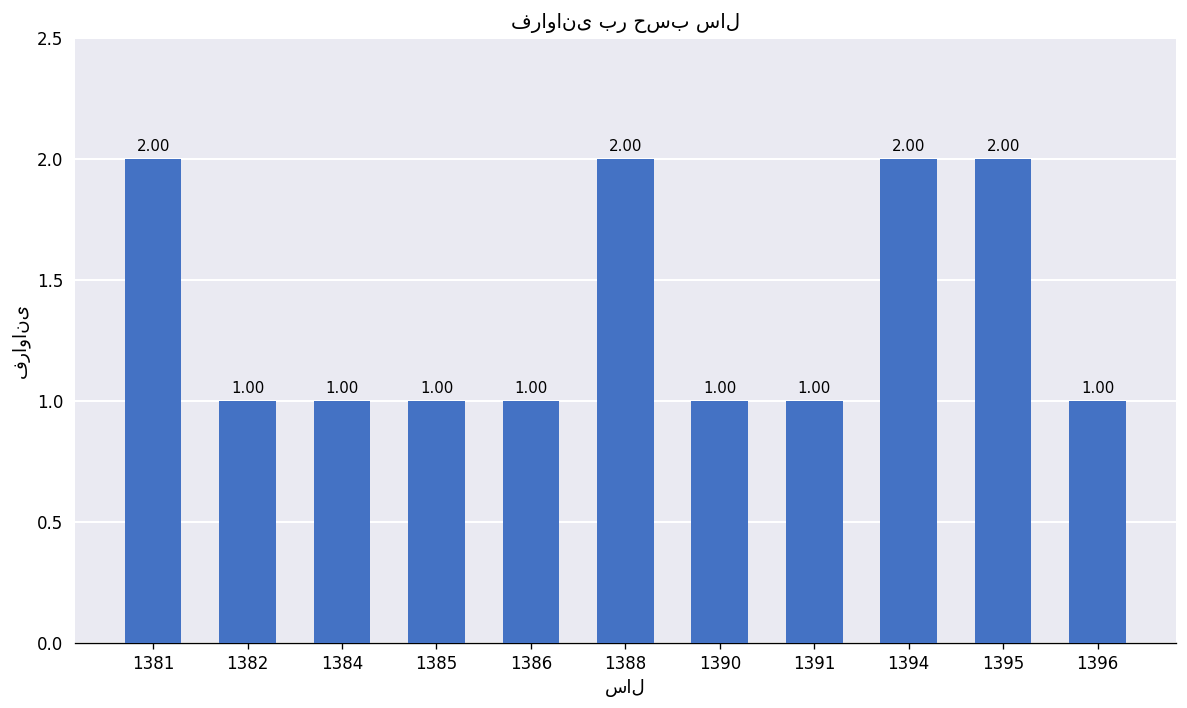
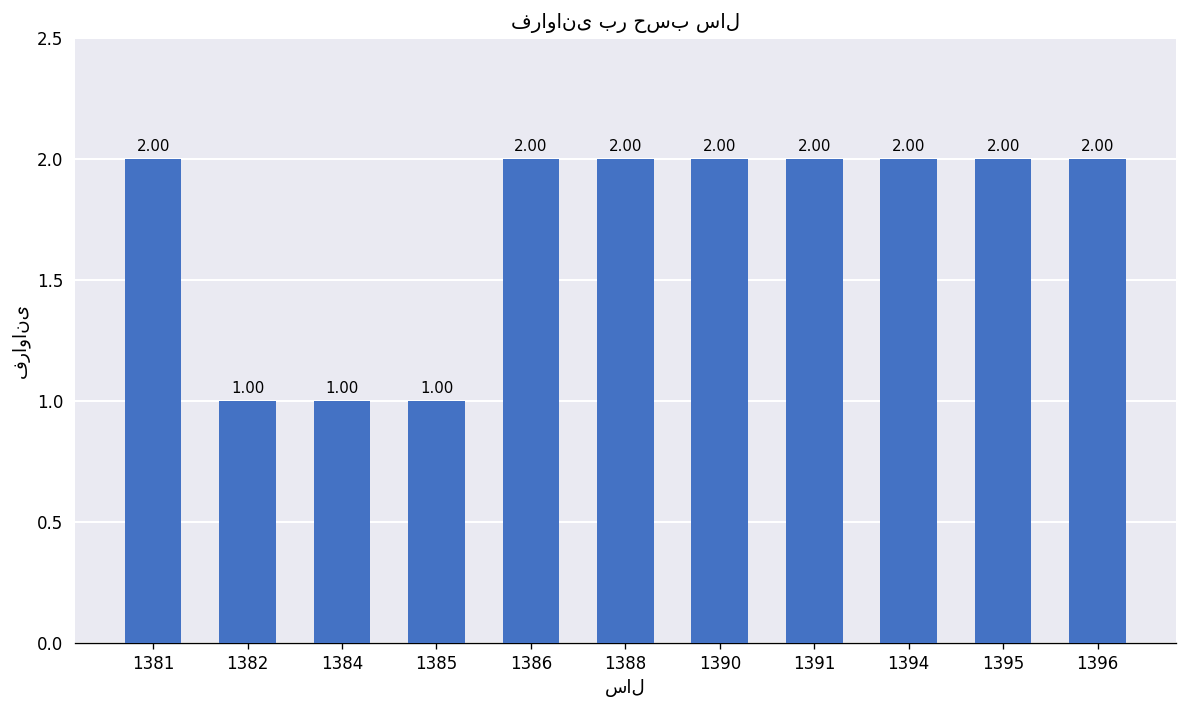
1386: 1.00 -> 2.00
1390: 1.00 -> 2.00
1391: 1.00 -> 2.00
1396: 1.00 -> 2.00
